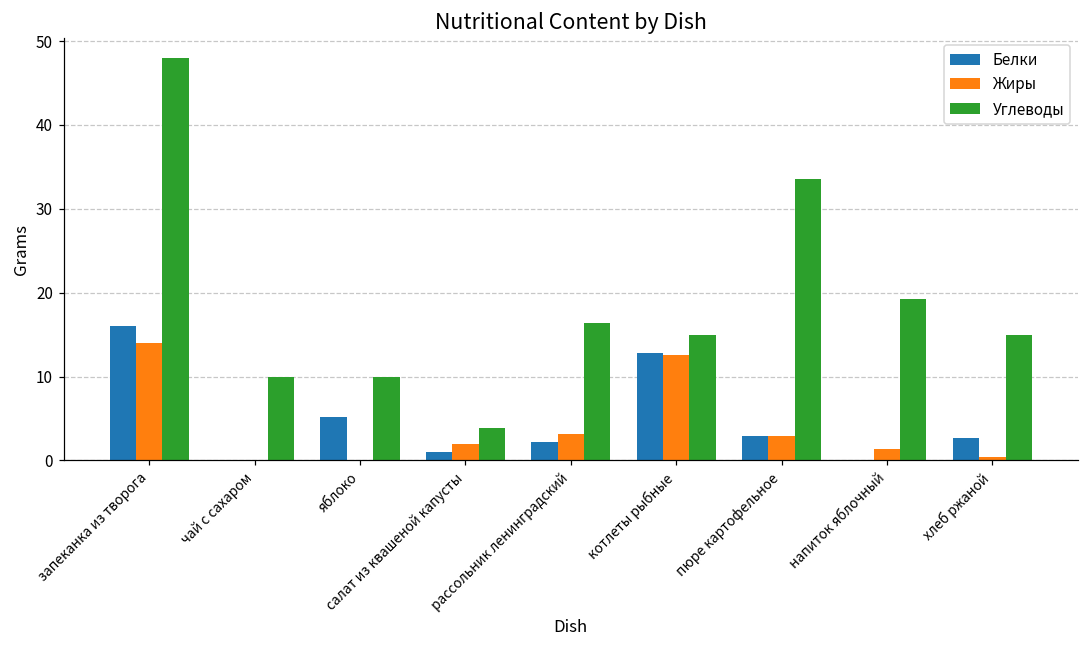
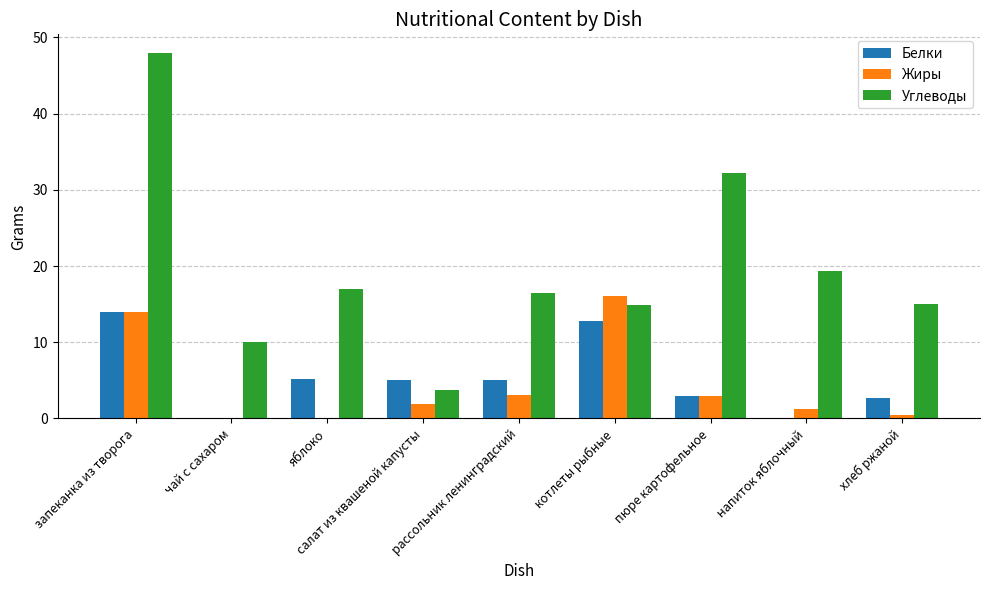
Белки, запеканка из творога: 16 -> 14
Углеводы, яблоко: 10 -> 17
Белки, салат из квашеной капусты: 1 -> 5
Белки, рассольник ленинградский: 2 -> 5
Жиры, котлеты рыбные: 13 -> 16
Углеводы, пюре картофельное: 34 -> 32
